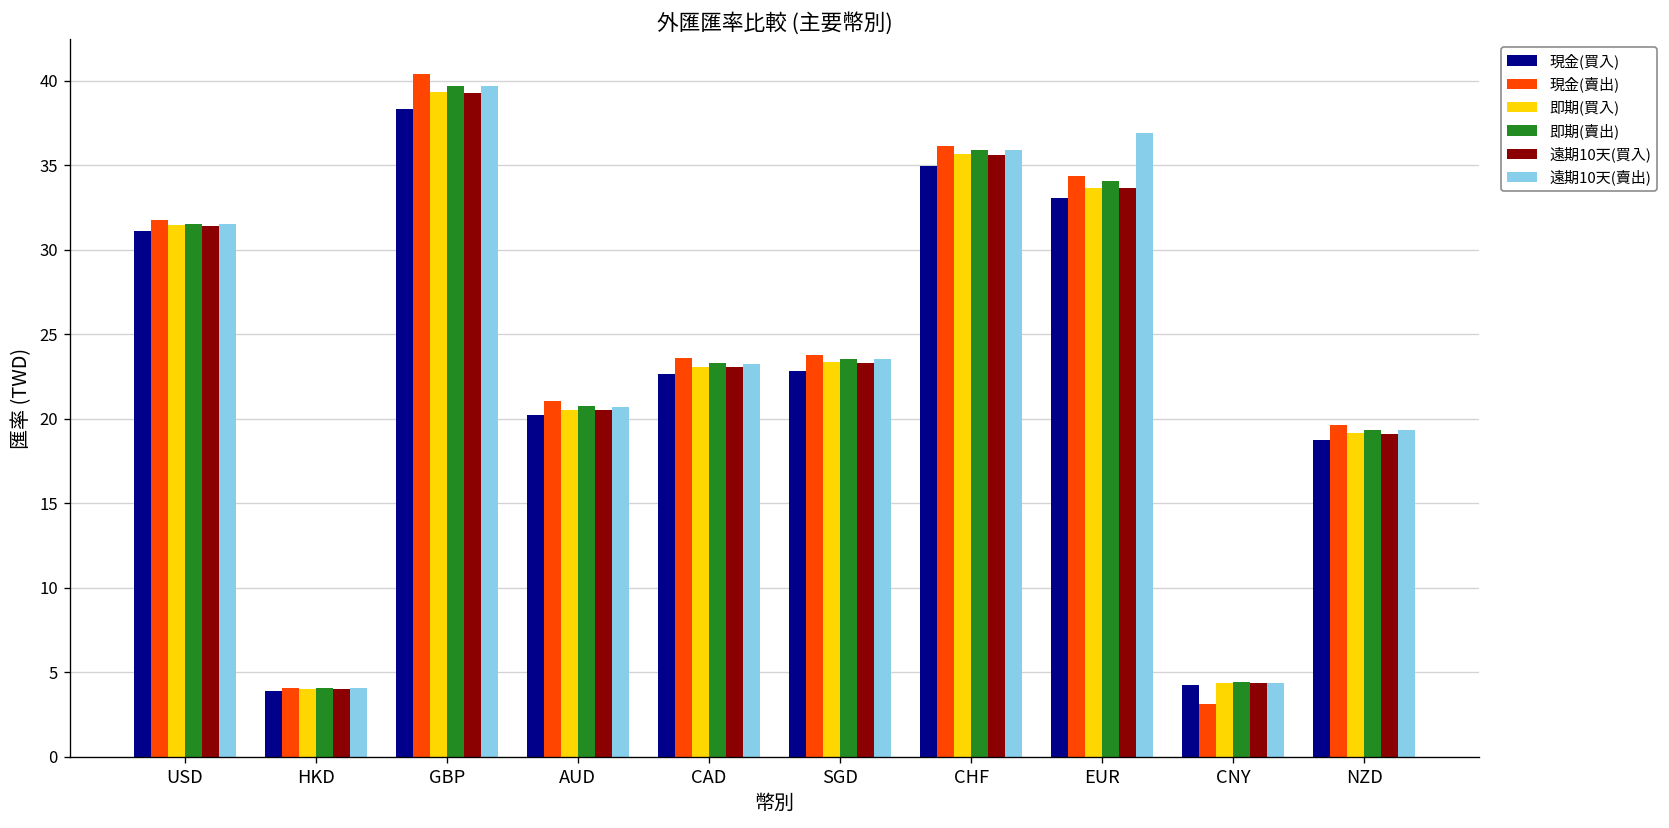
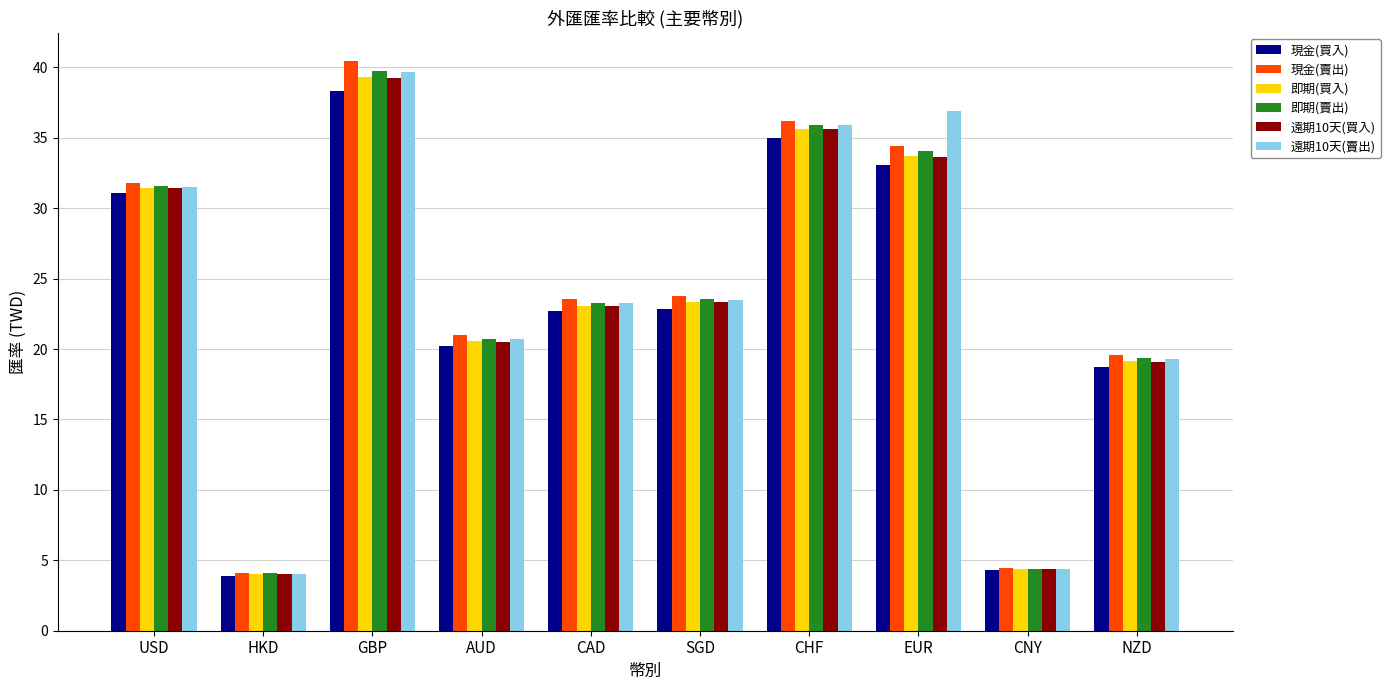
現金(賣出), CNY: 3.1 -> 4.4
